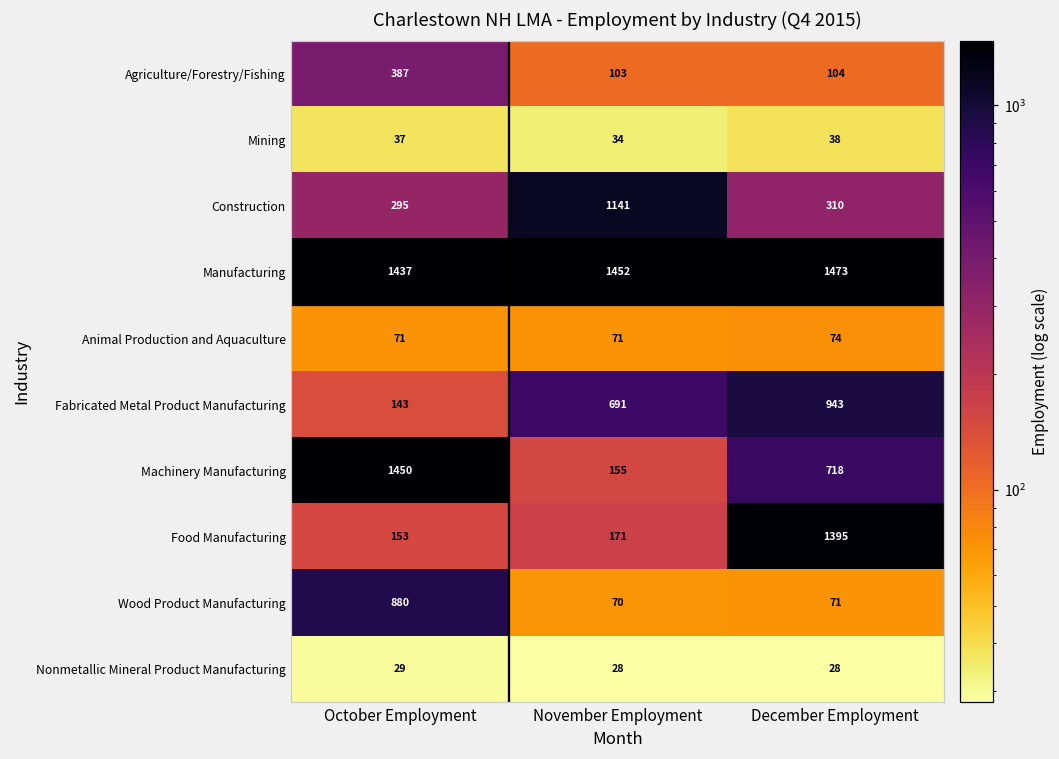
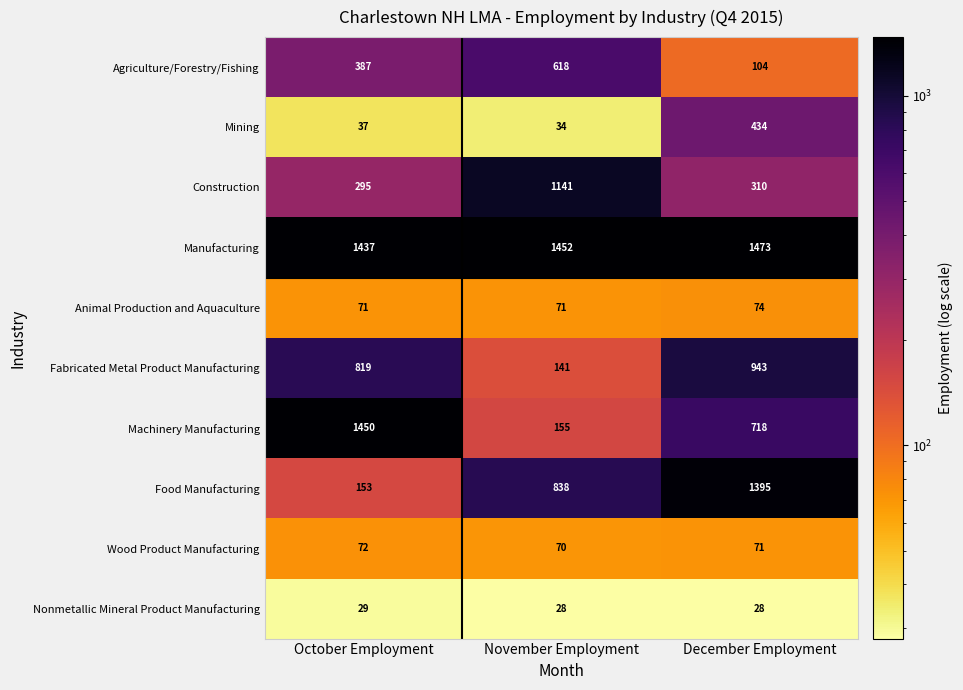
Agriculture/Forestry/Fishing, November Employment: 103 -> 618
Mining, December Employment: 38 -> 434
Fabricated Metal Product Manufacturing, October Employment: 143 -> 819
Fabricated Metal Product Manufacturing, November Employment: 691 -> 141
Food Manufacturing, November Employment: 171 -> 838
Wood Product Manufacturing, October Employment: 880 -> 72
